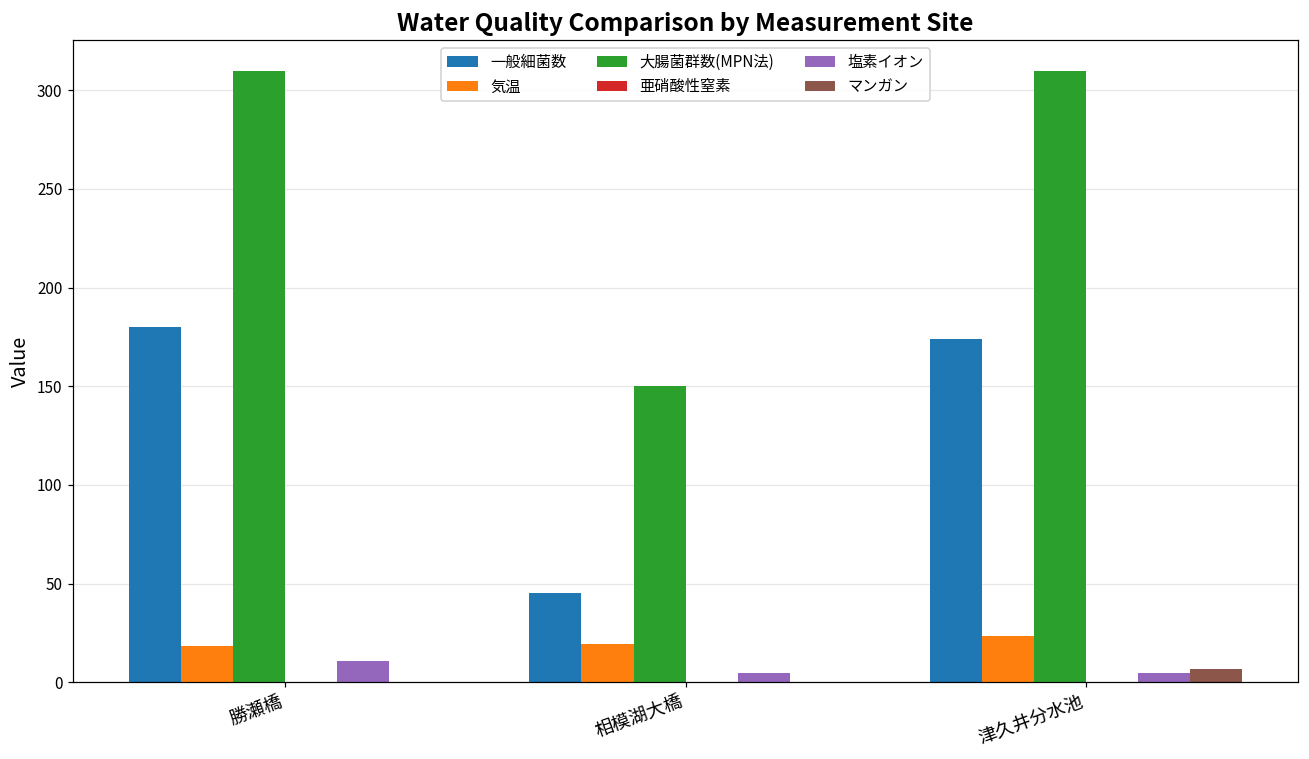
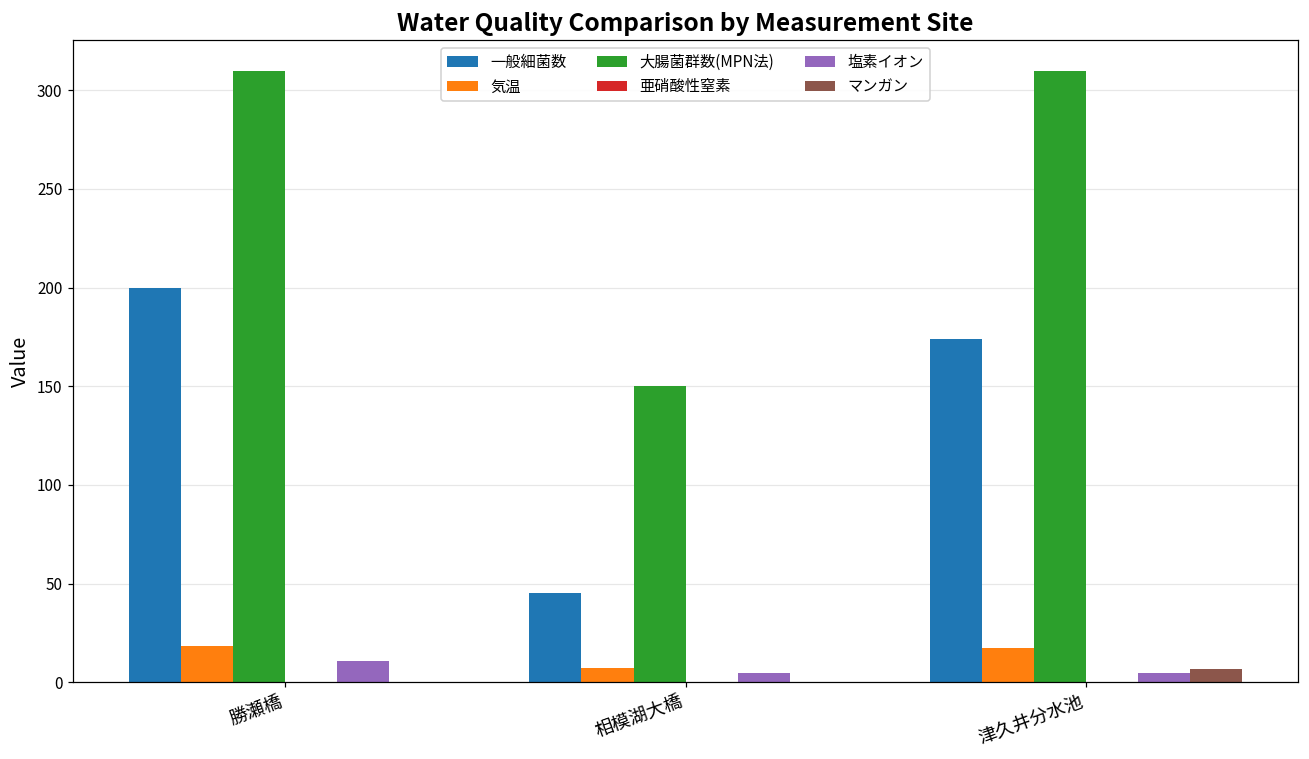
一般細菌数, 勝瀬橋: 180 -> 200
気温, 相模湖大橋: 20 -> 7
気温, 津久井分水池: 23 -> 17
